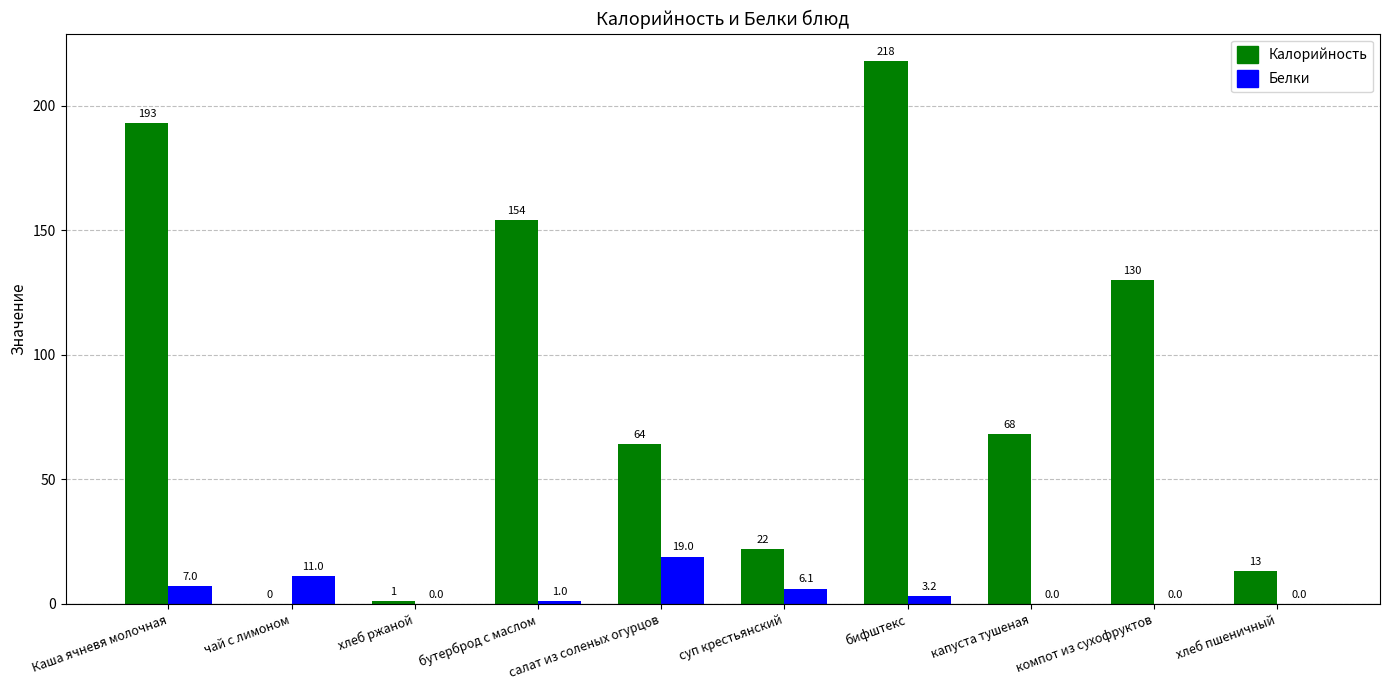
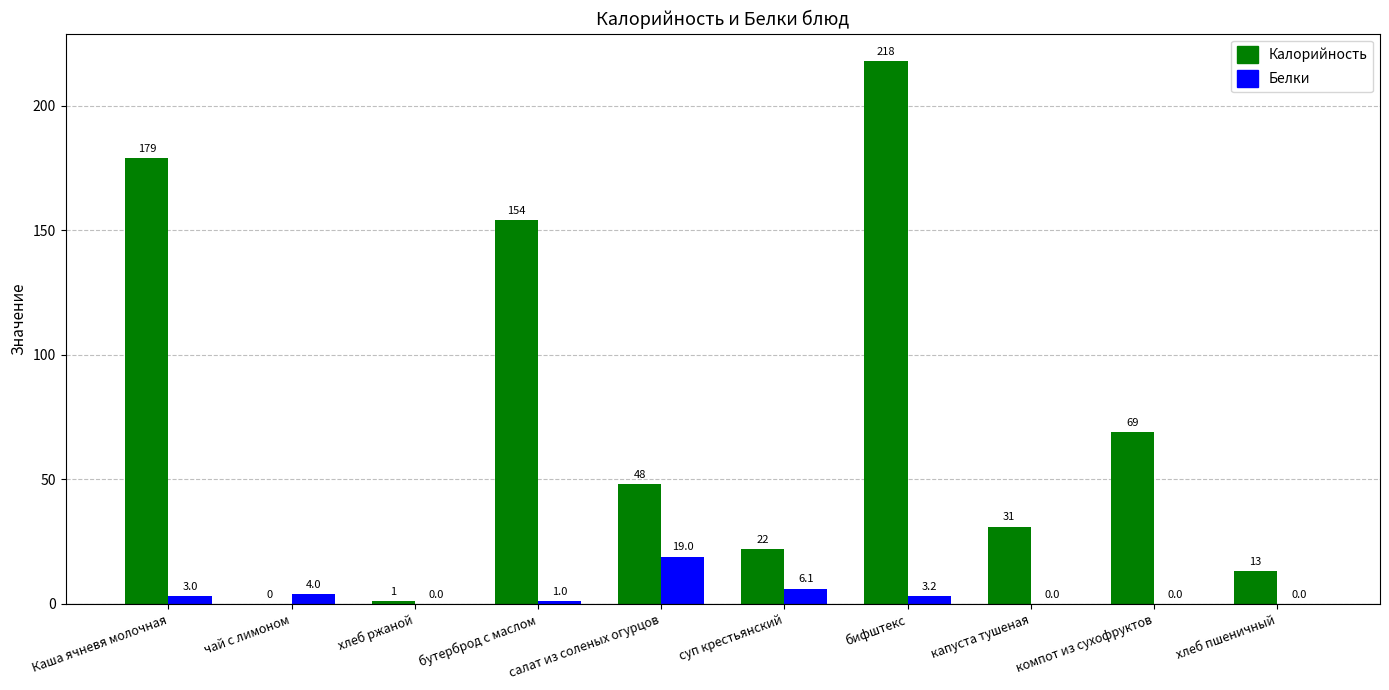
Калорийность, Каша ячневя молочная: 193 -> 179
Белки, Каша ячневя молочная: 7.0 -> 3.0
Белки, чай с лимоном: 11.0 -> 4.0
Калорийность, салат из соленых огурцов: 64 -> 48
Калорийность, капуста тушеная: 68 -> 31
Калорийность, компот из сухофруктов: 130 -> 69
